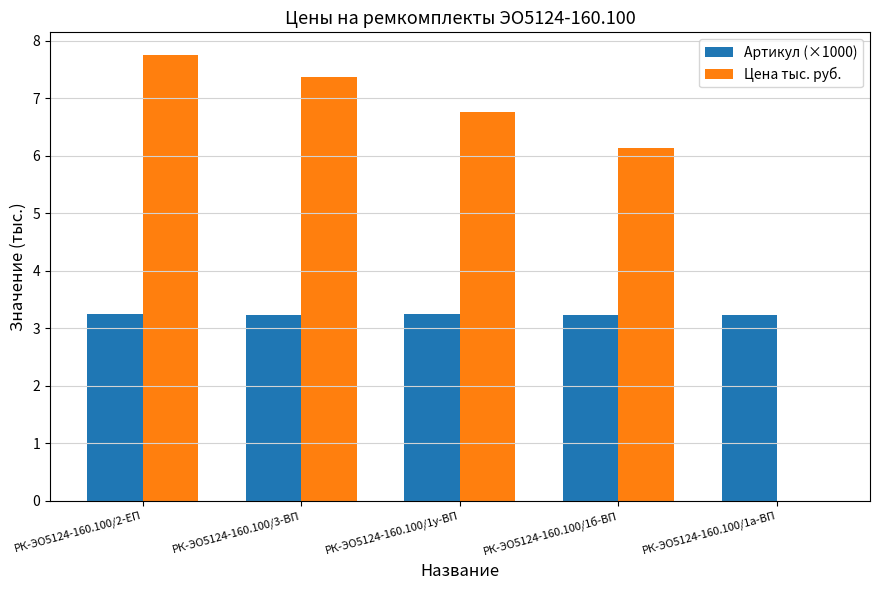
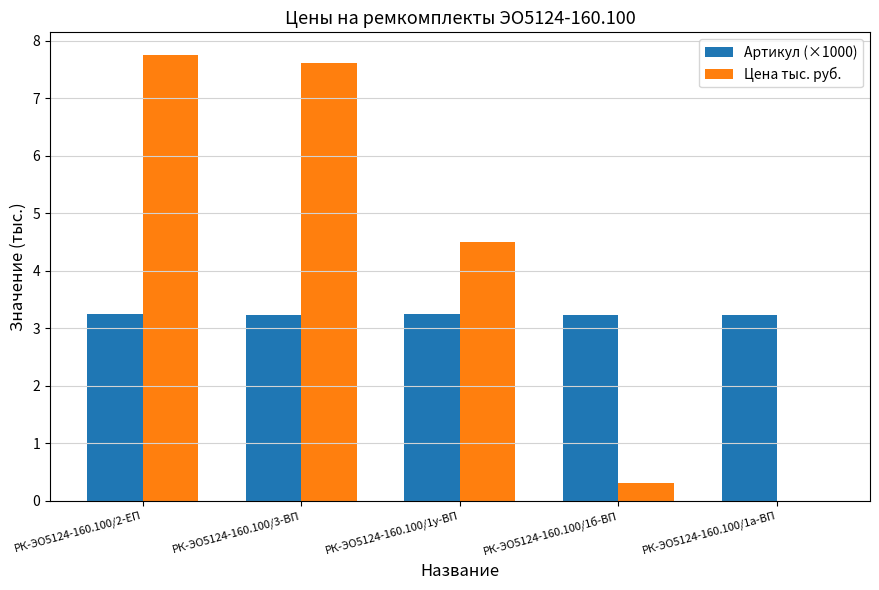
Цена тыс. руб., РК-ЭО5124-160.100/3-ВП: 7.4 -> 7.6
Цена тыс. руб., РК-ЭО5124-160.100/1у-ВП: 6.8 -> 4.5
Цена тыс. руб., РК-ЭО5124-160.100/1б-ВП: 6.1 -> 0.3
